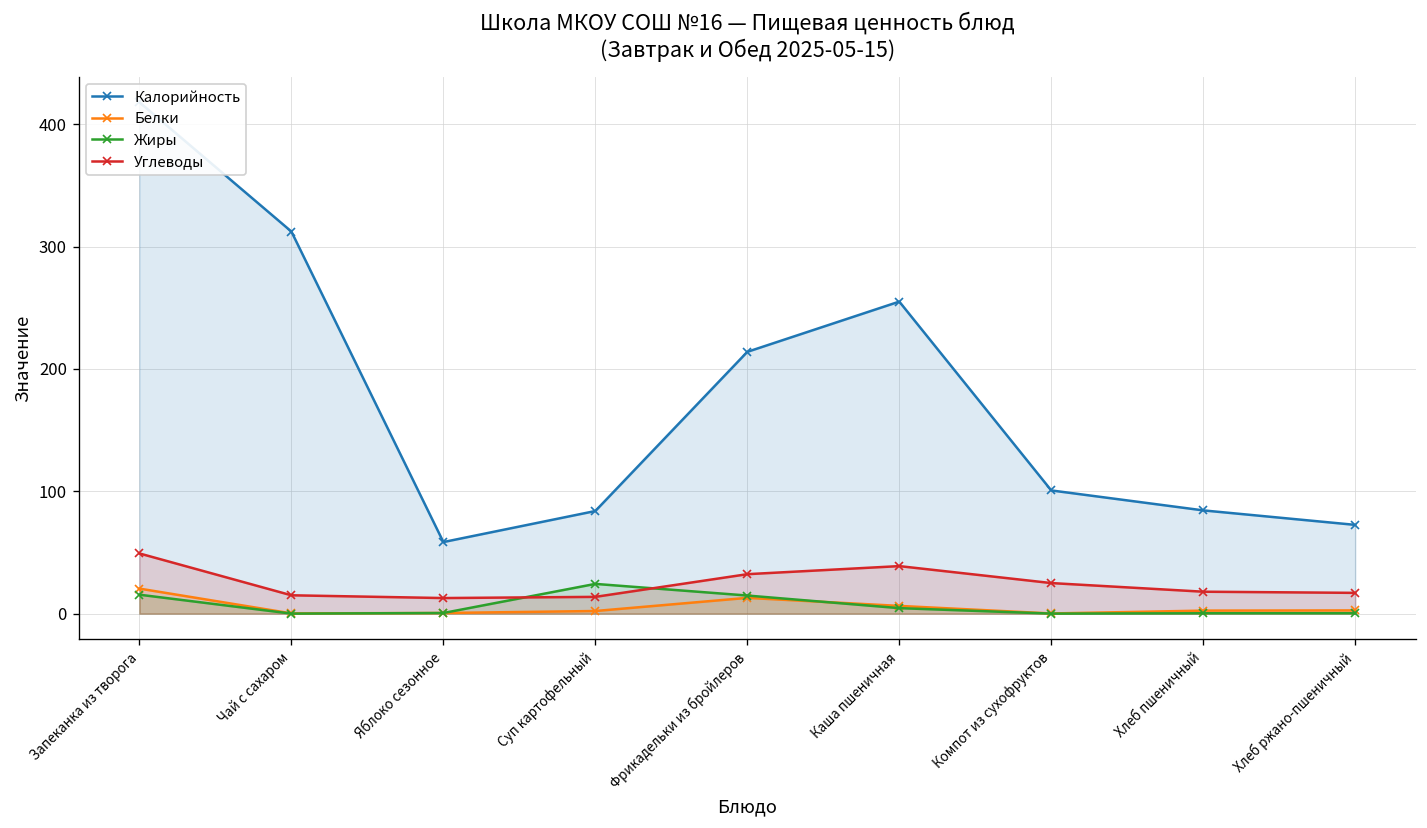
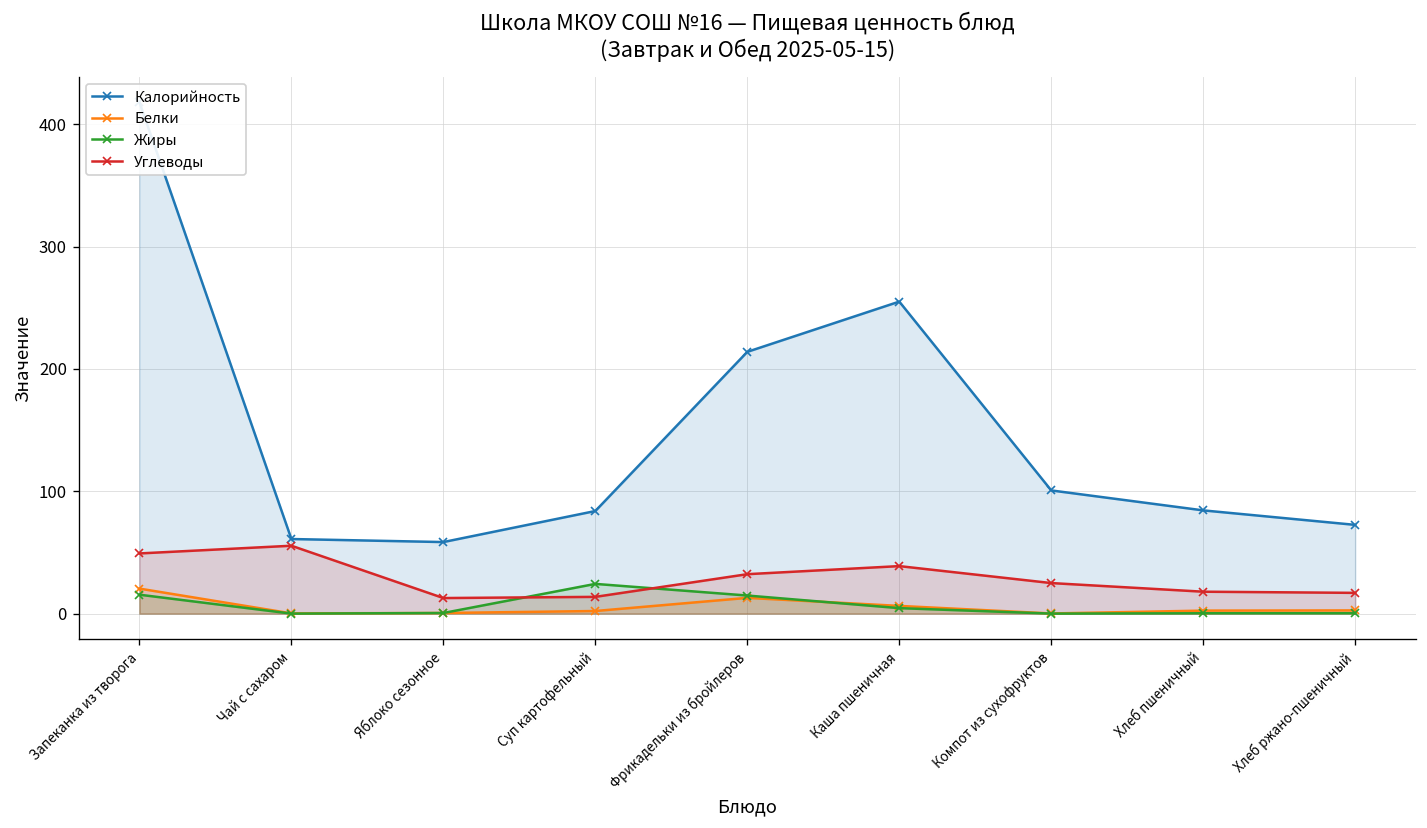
Калорийность, Чай с сахаром: 312 -> 61
Углеводы, Чай с сахаром: 15 -> 56
